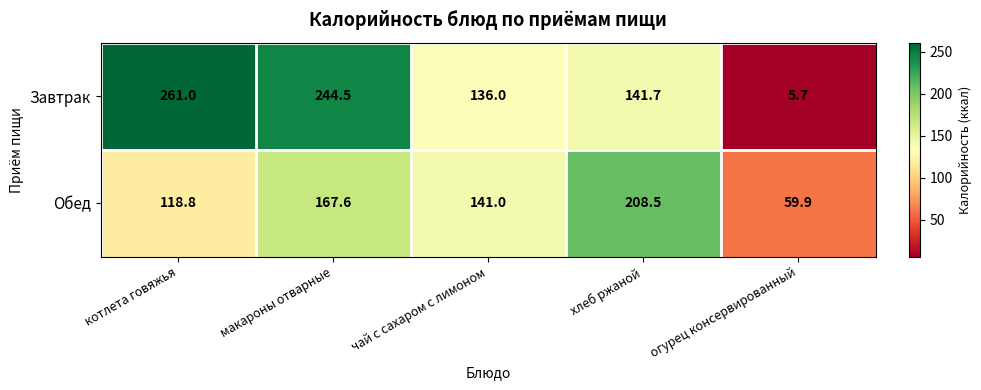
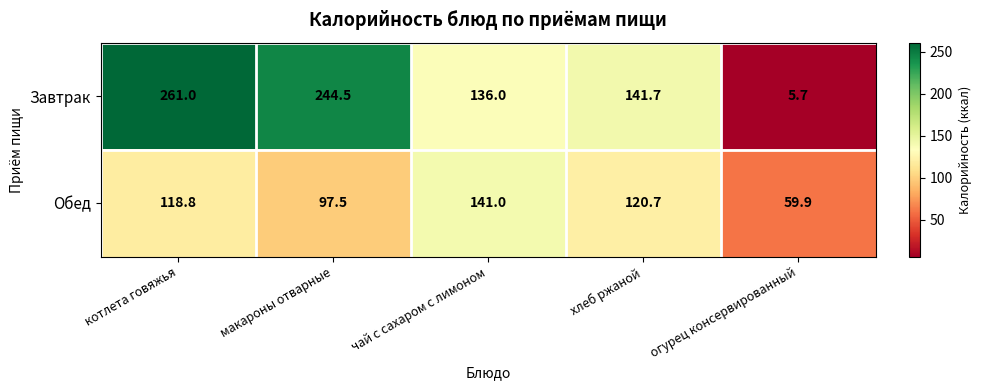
Обед, макароны отварные: 167.6 -> 97.5
Обед, хлеб ржаной: 208.5 -> 120.7
